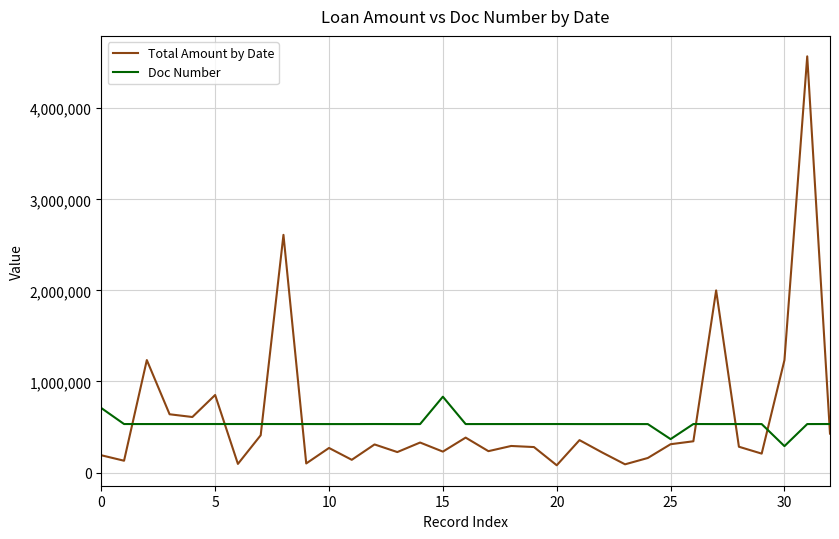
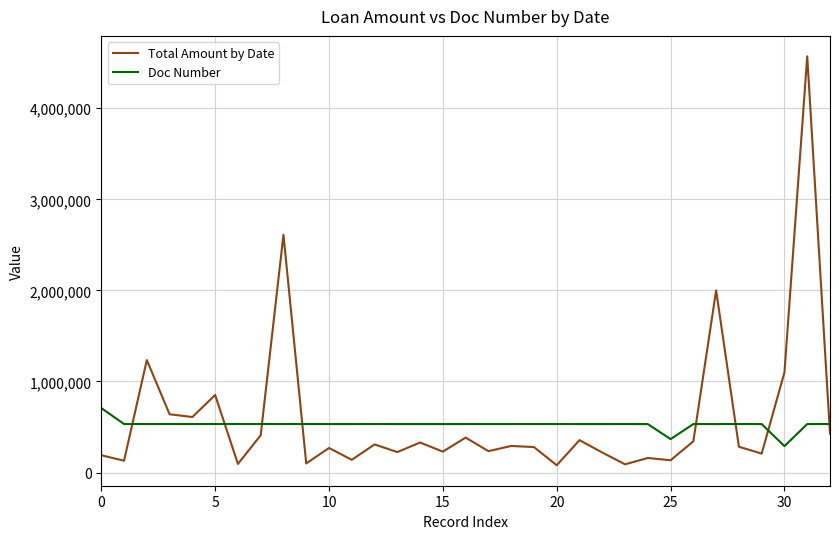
Doc Number, 15: 800,000 -> 500,000
Total Amount by Date, 25: 300,000 -> 100,000
Total Amount by Date, 30: 1,200,000 -> 1,100,000
